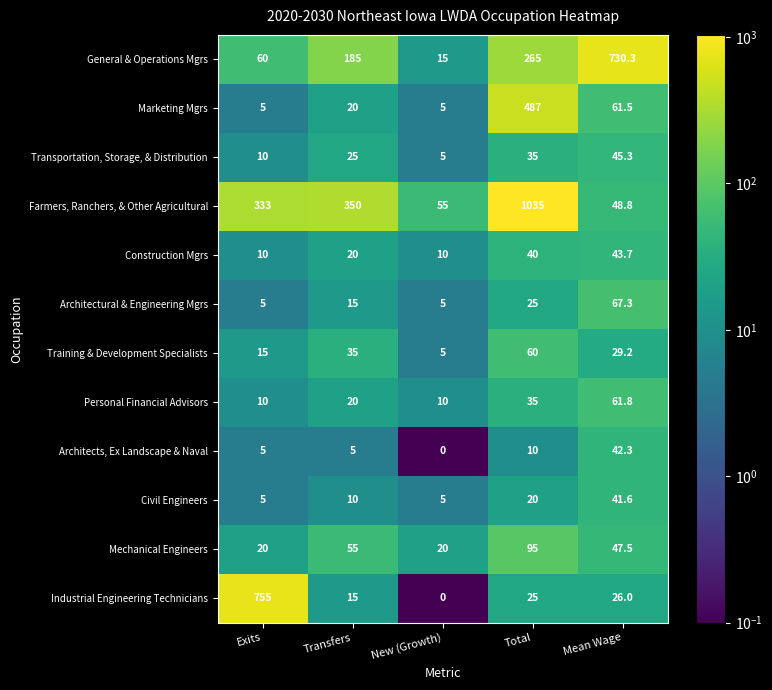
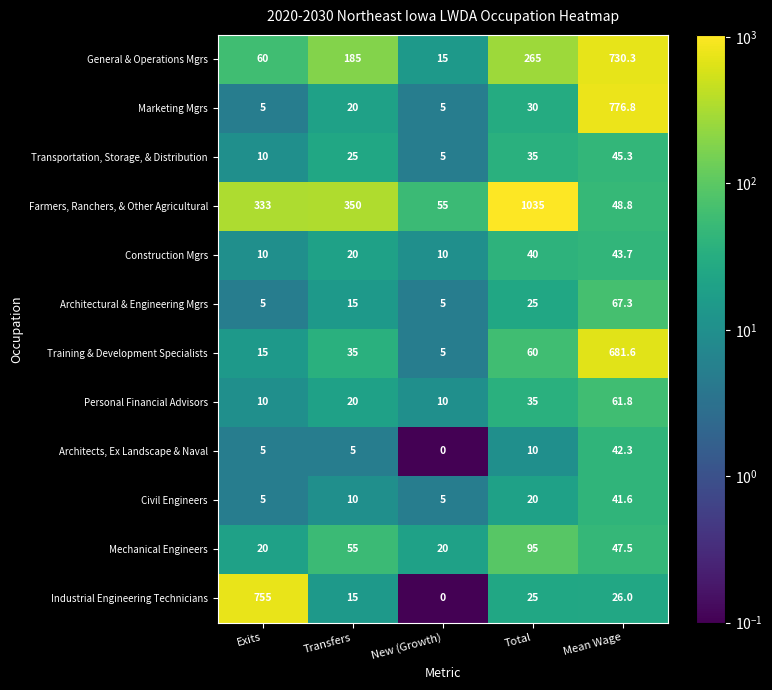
Marketing Mgrs, Total: 487 -> 30
Marketing Mgrs, Mean Wage: 61.5 -> 776.8
Training & Development Specialists, Mean Wage: 29.2 -> 681.6
